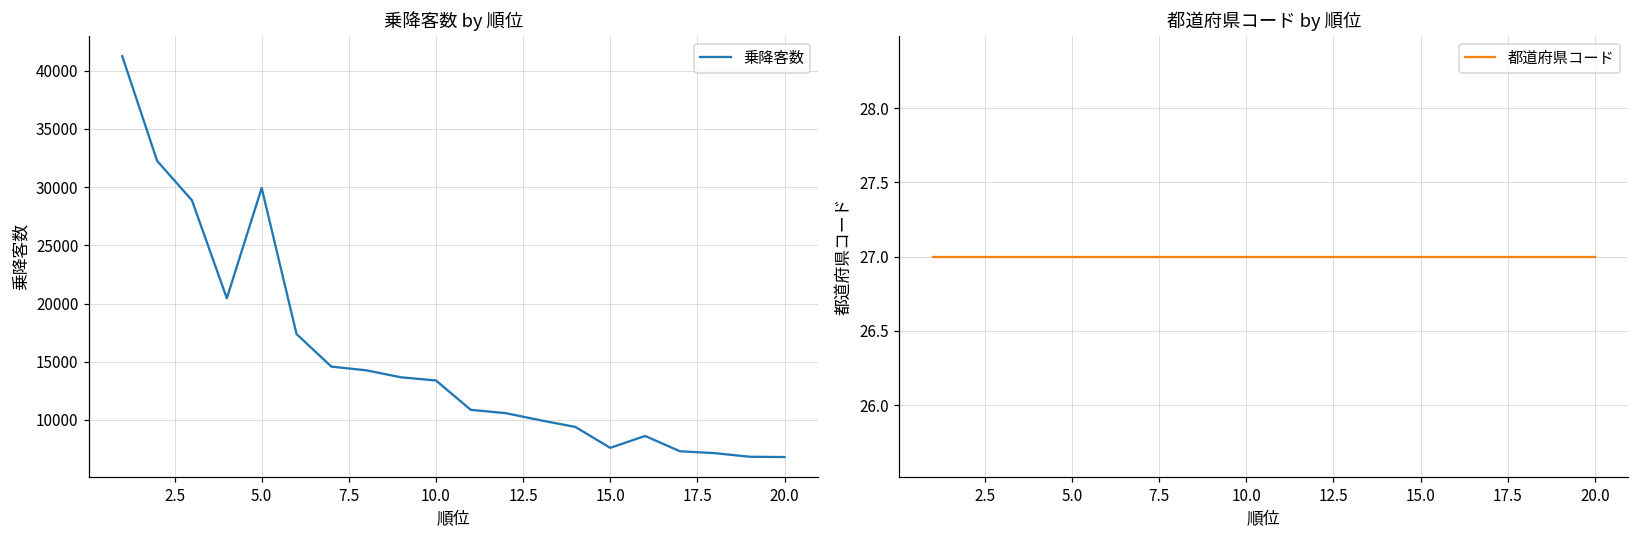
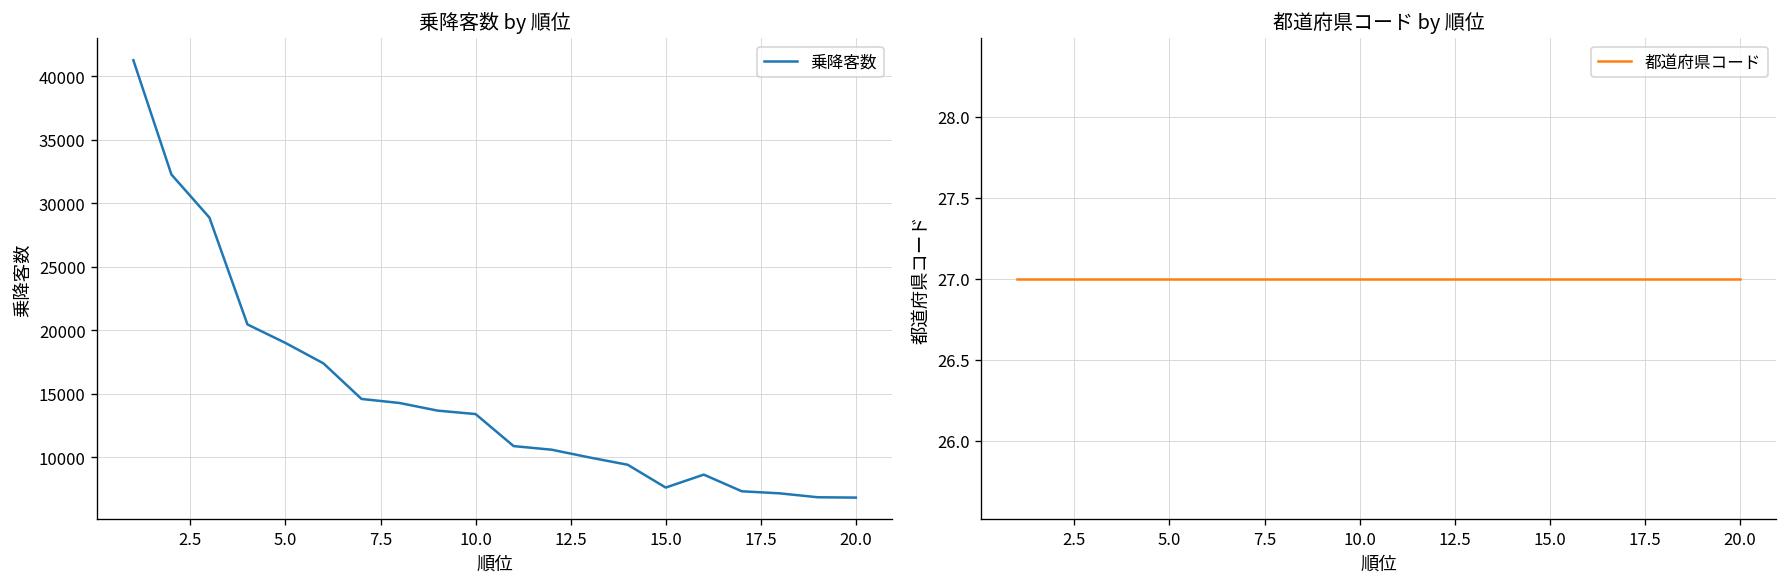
乗降客数 by 順位, 5.0: 29900 -> 19000
